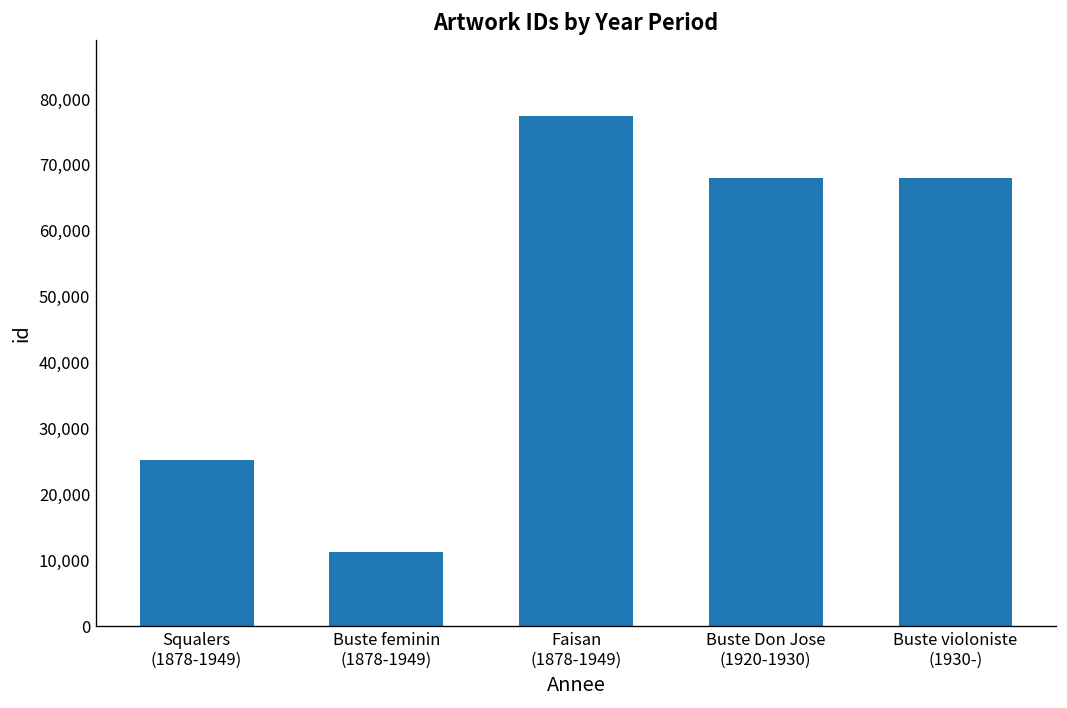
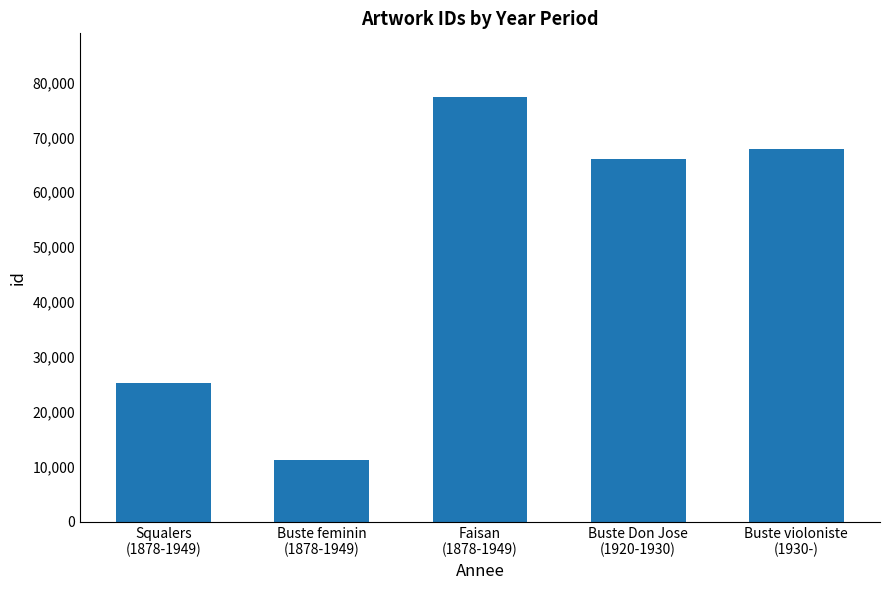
Buste Don Jose (1920-1930): 68,000 -> 66,000
